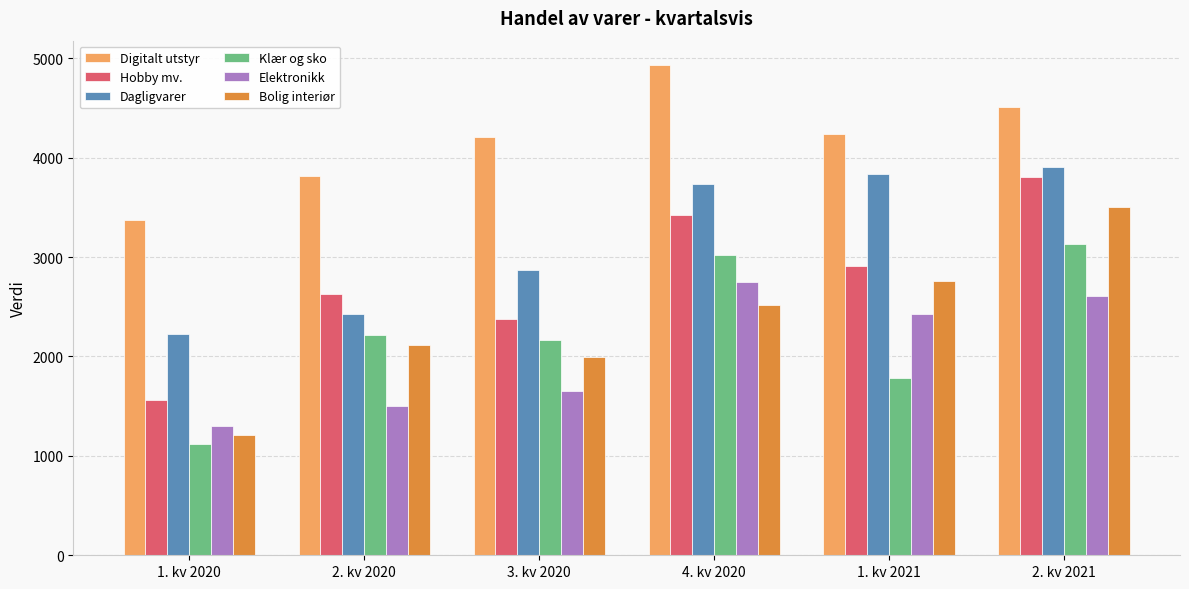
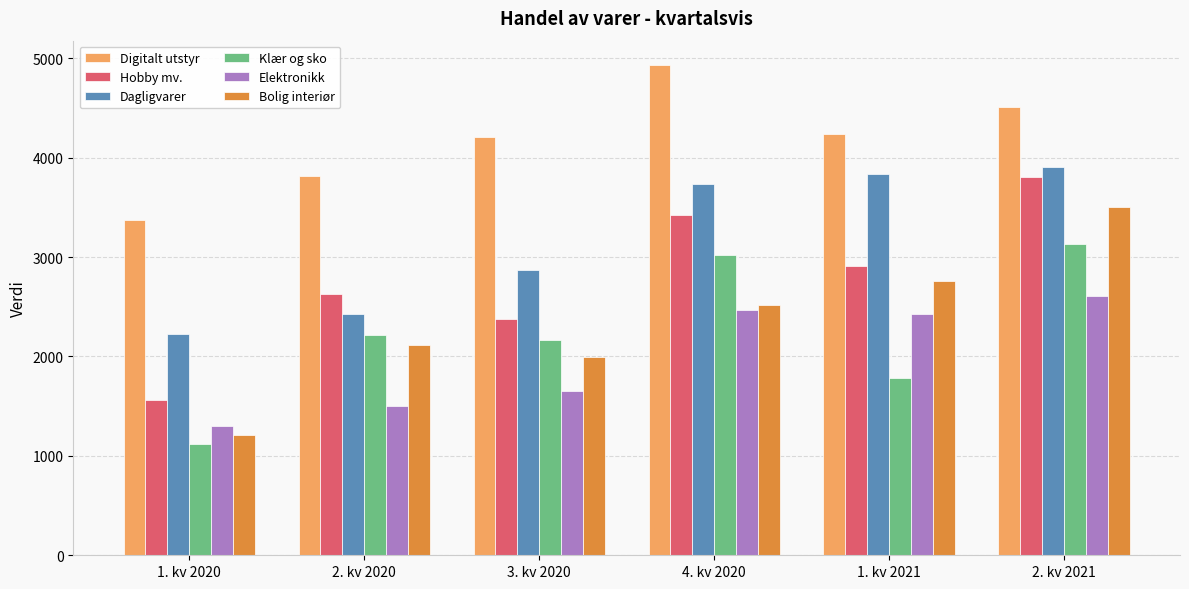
Elektronikk, 4. kv 2020: 2800 -> 2500
